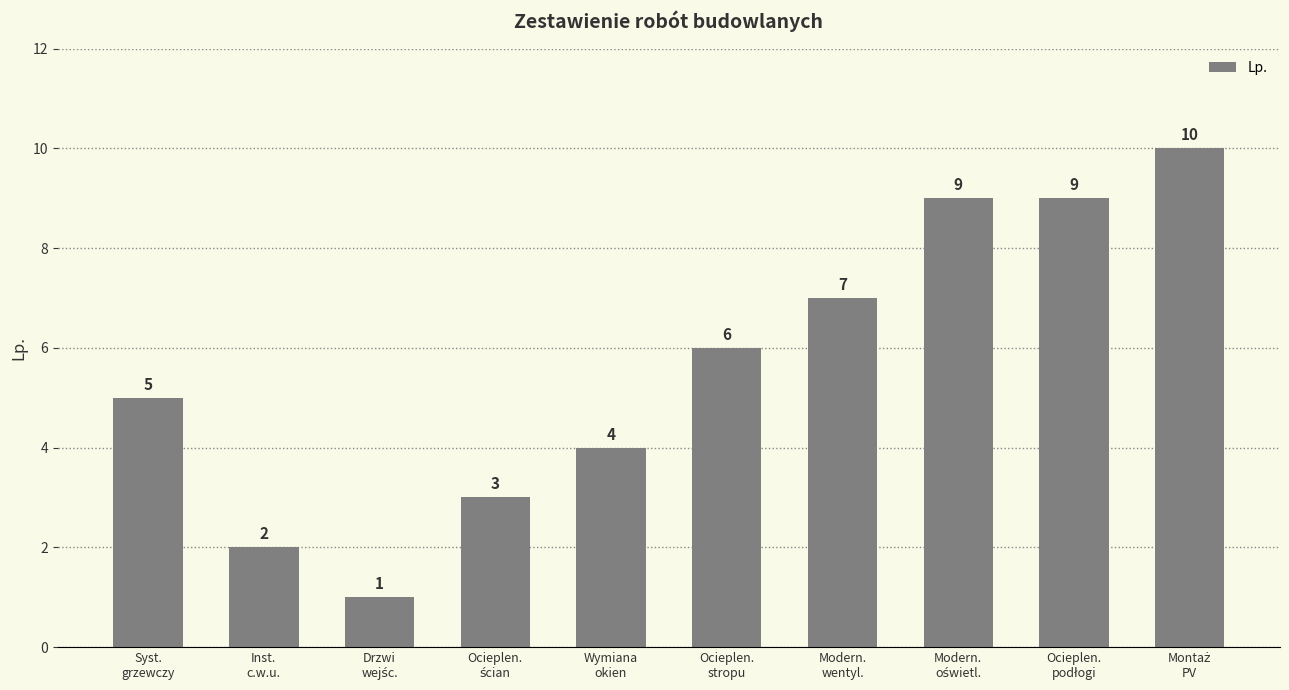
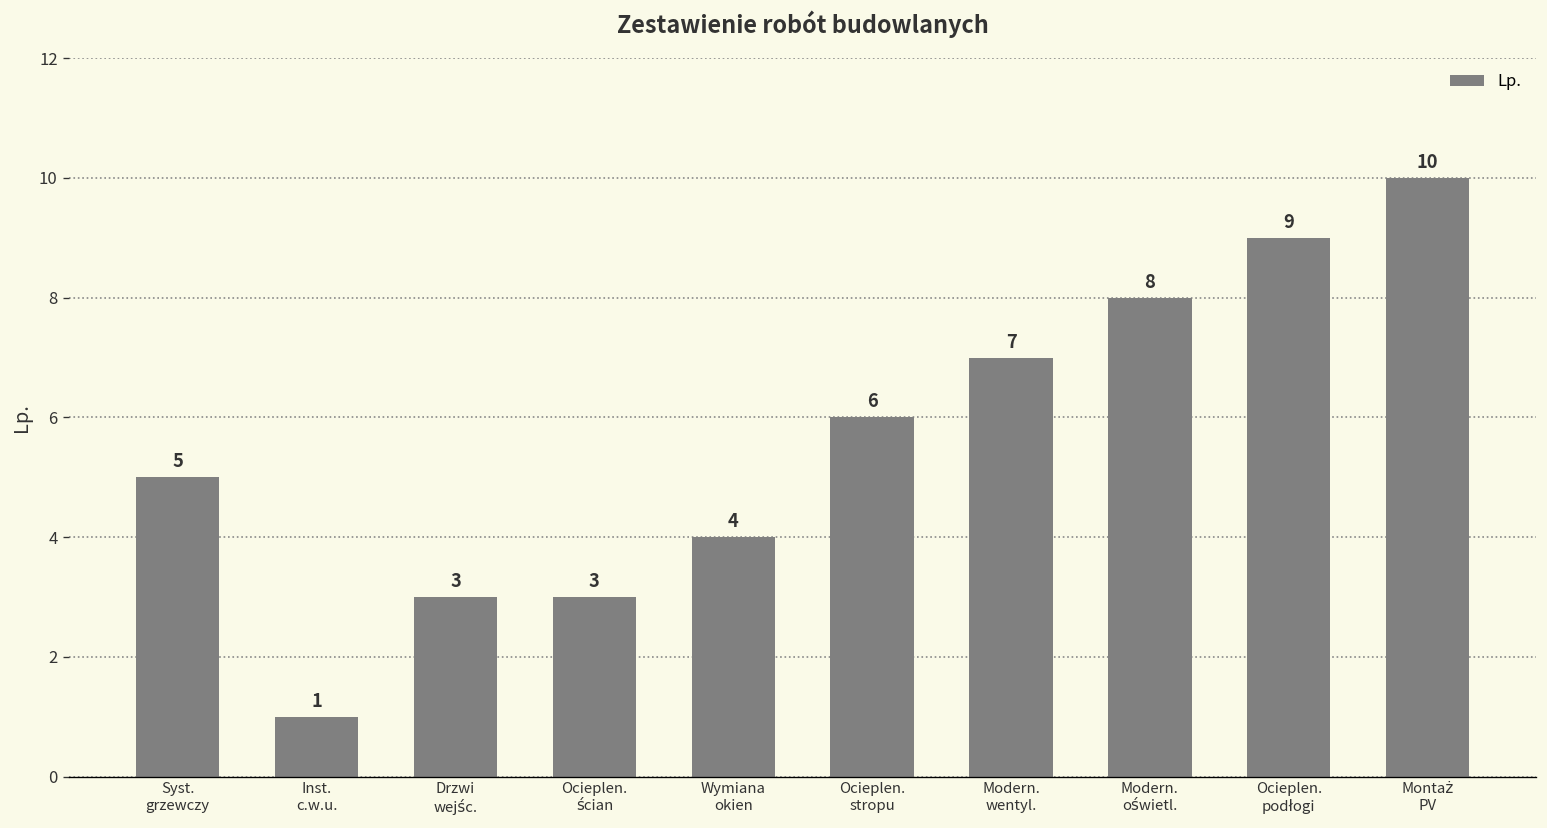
Inst. c.w.u.: 2 -> 1
Drzwi wejśc.: 1 -> 3
Modern. oświetl.: 9 -> 8
